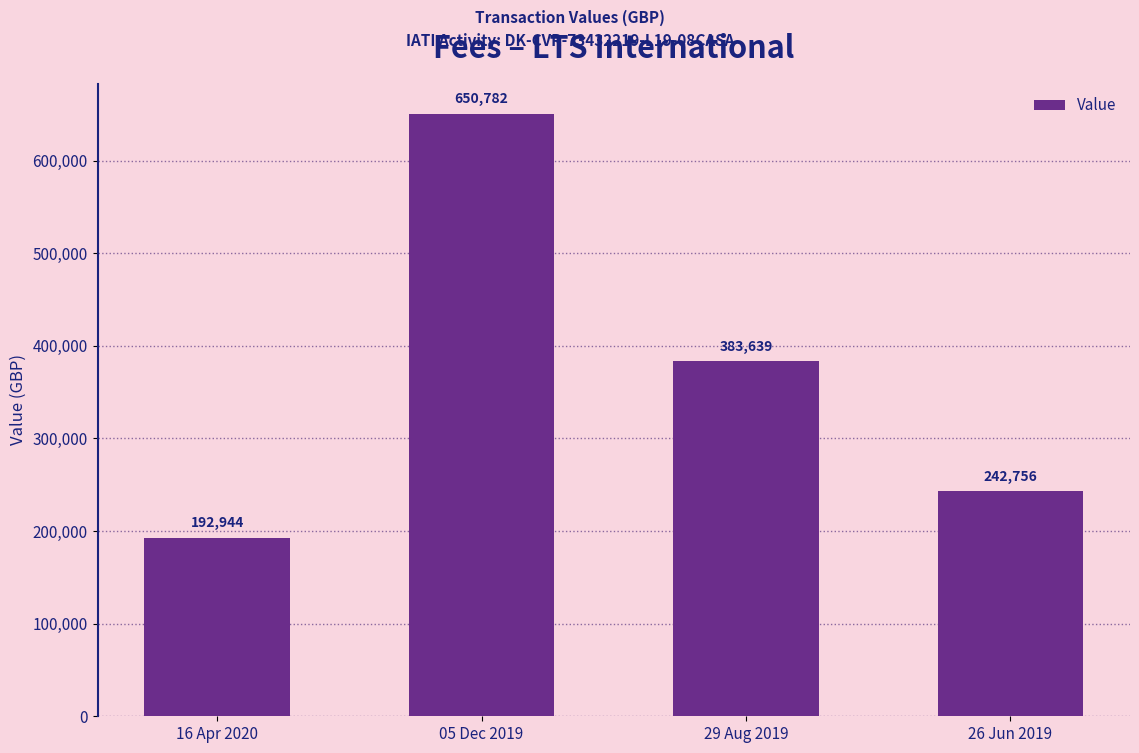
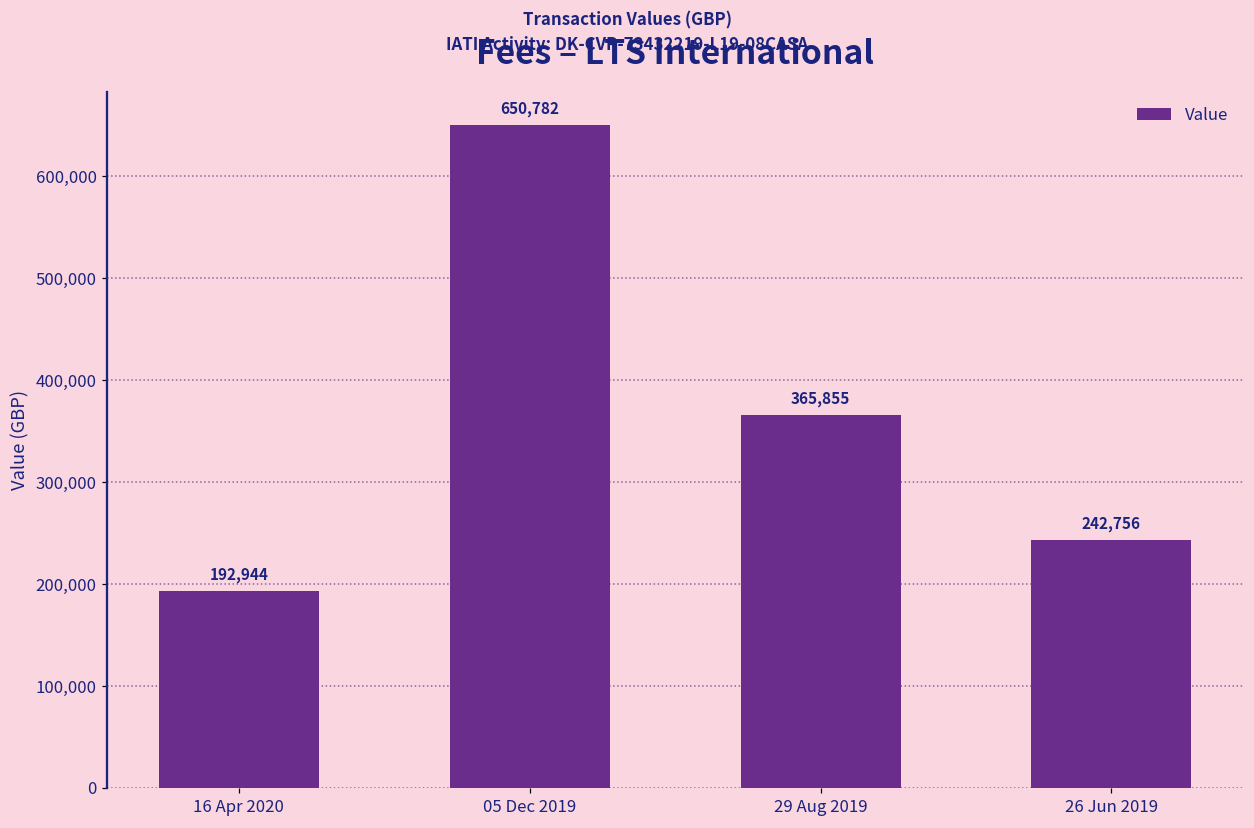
29 Aug 2019: 383,639 -> 365,855
